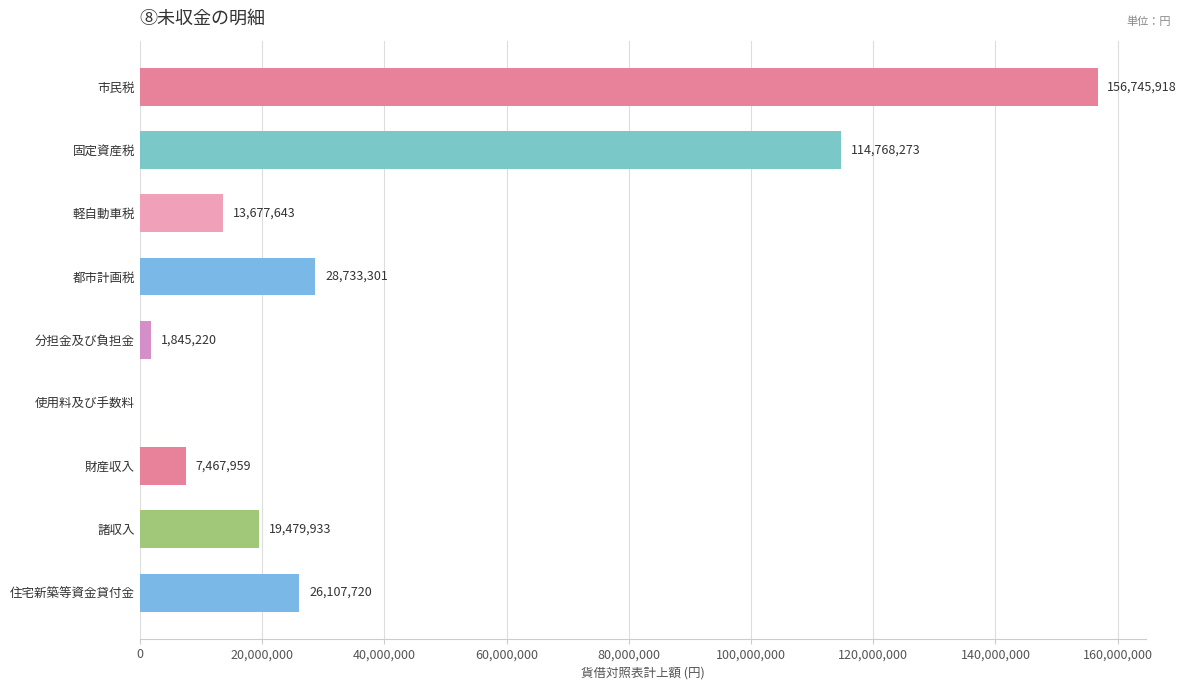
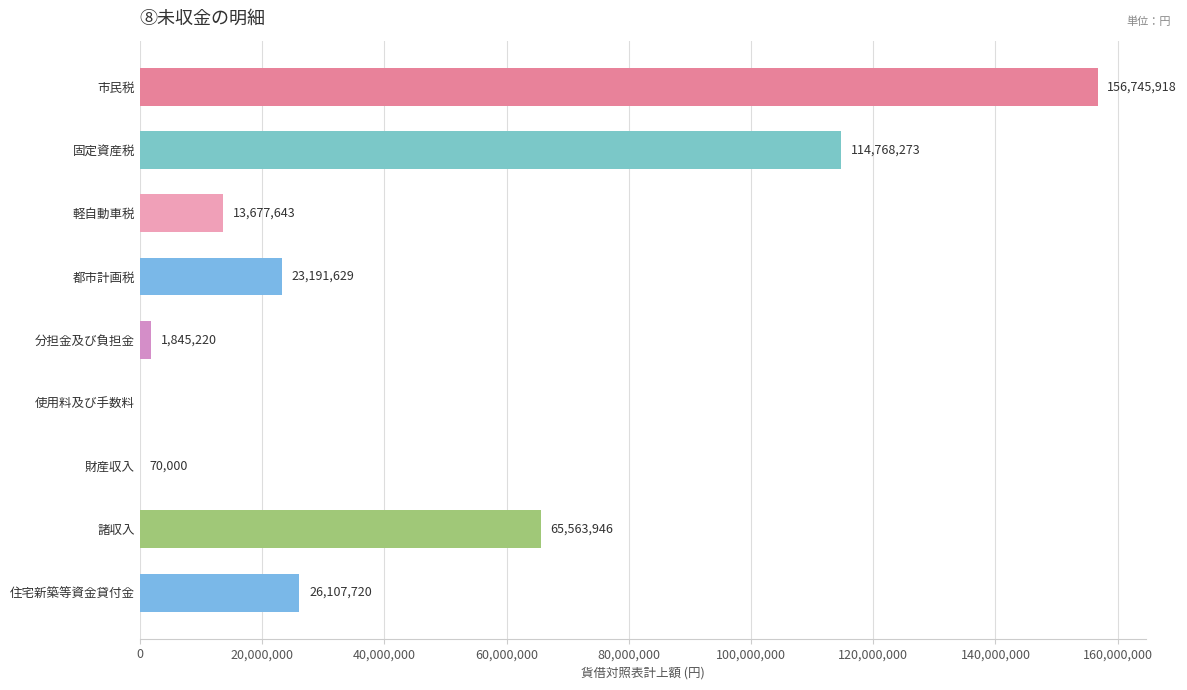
都市計画税: 28,733,301 -> 23,191,629
財産収入: 7,467,959 -> 70,000
諸収入: 19,479,933 -> 65,563,946
